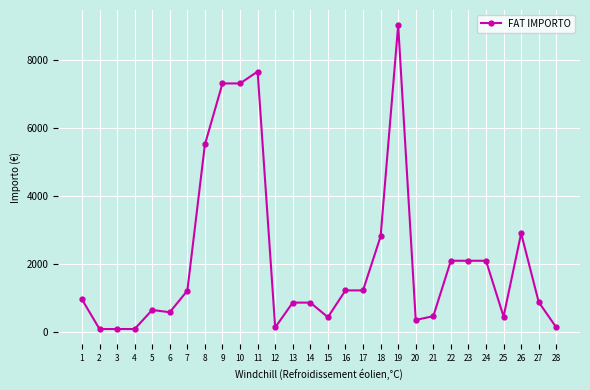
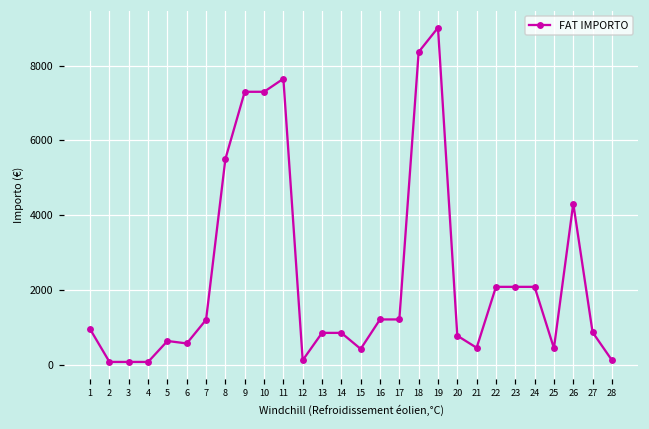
18: 2800 -> 8400
20: 300 -> 800
26: 2900 -> 4300
